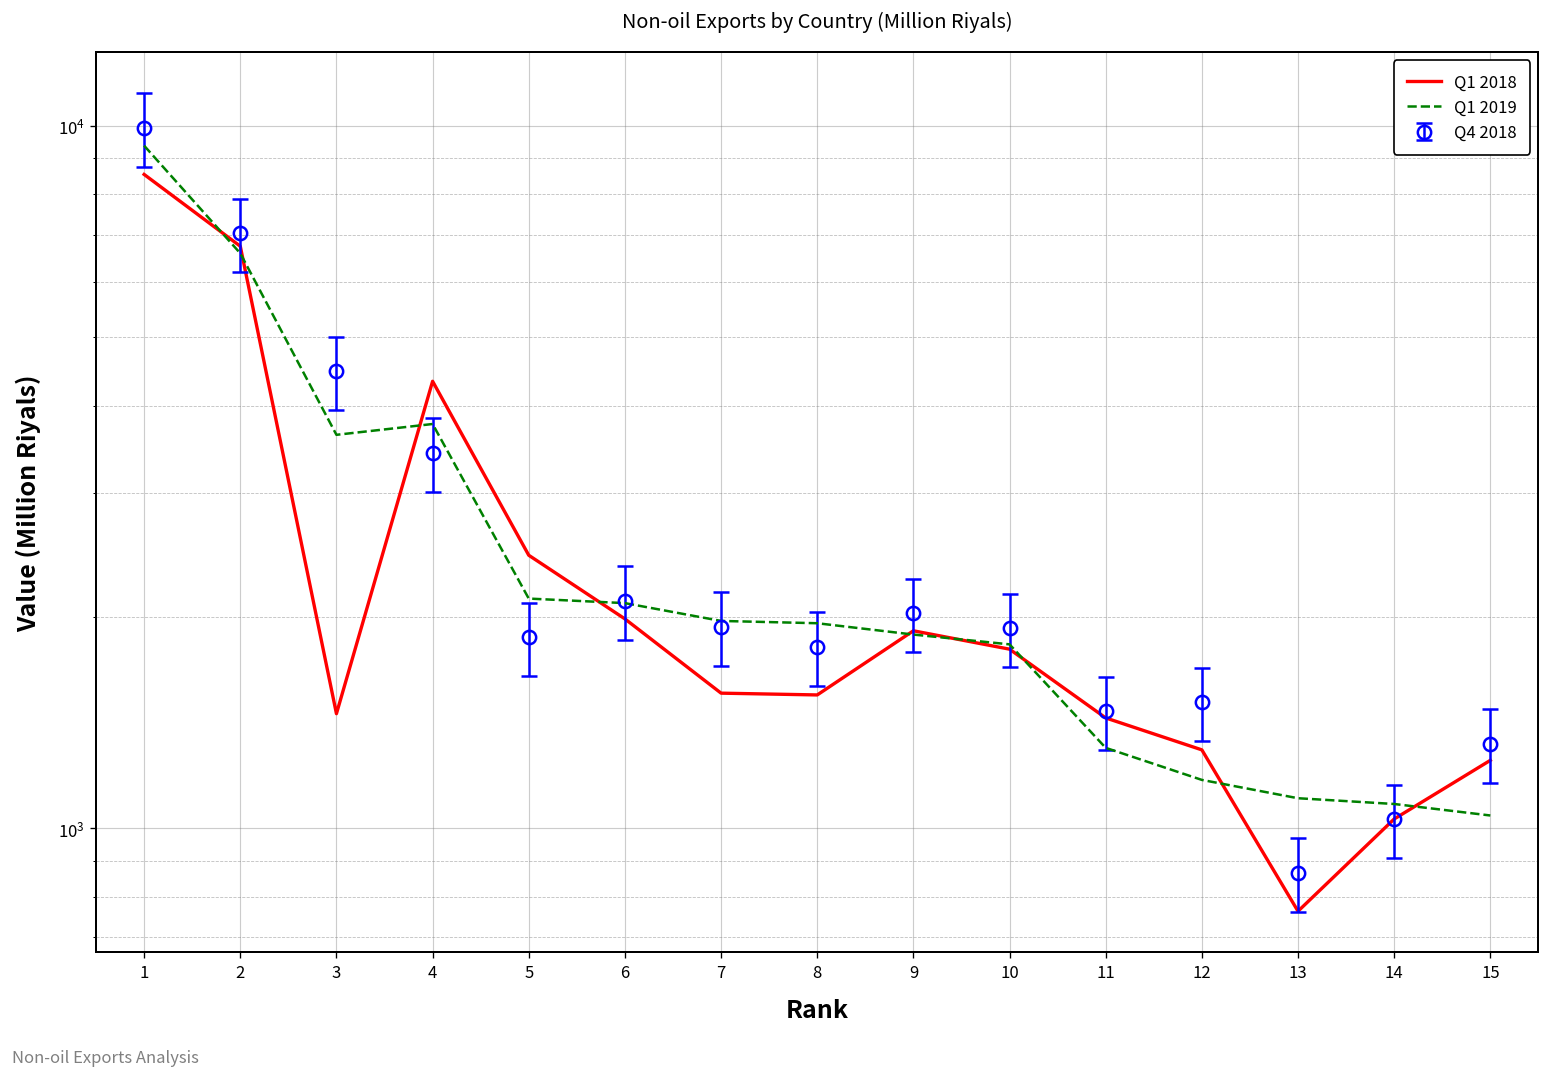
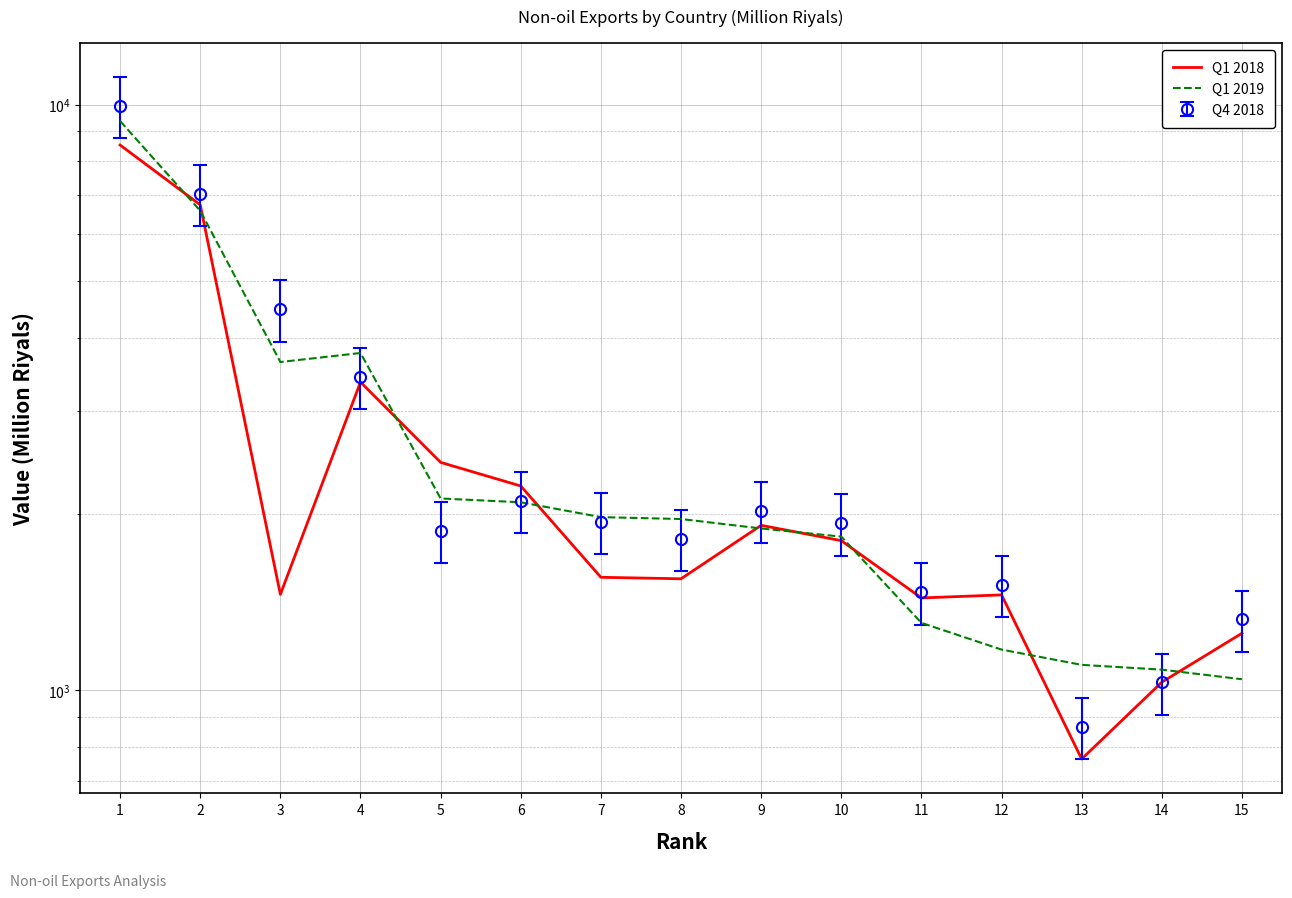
Q1 2018, 4: 4300 -> 3400
Q1 2018, 6: 1990 -> 2230
Q1 2018, 12: 1290 -> 1450
